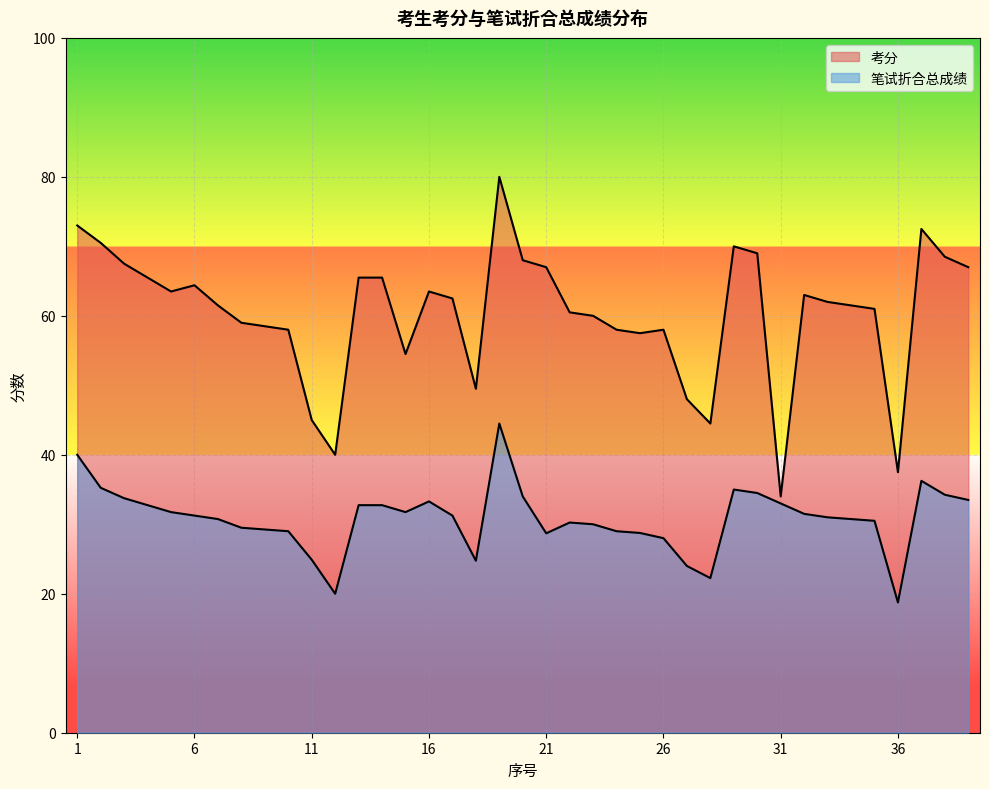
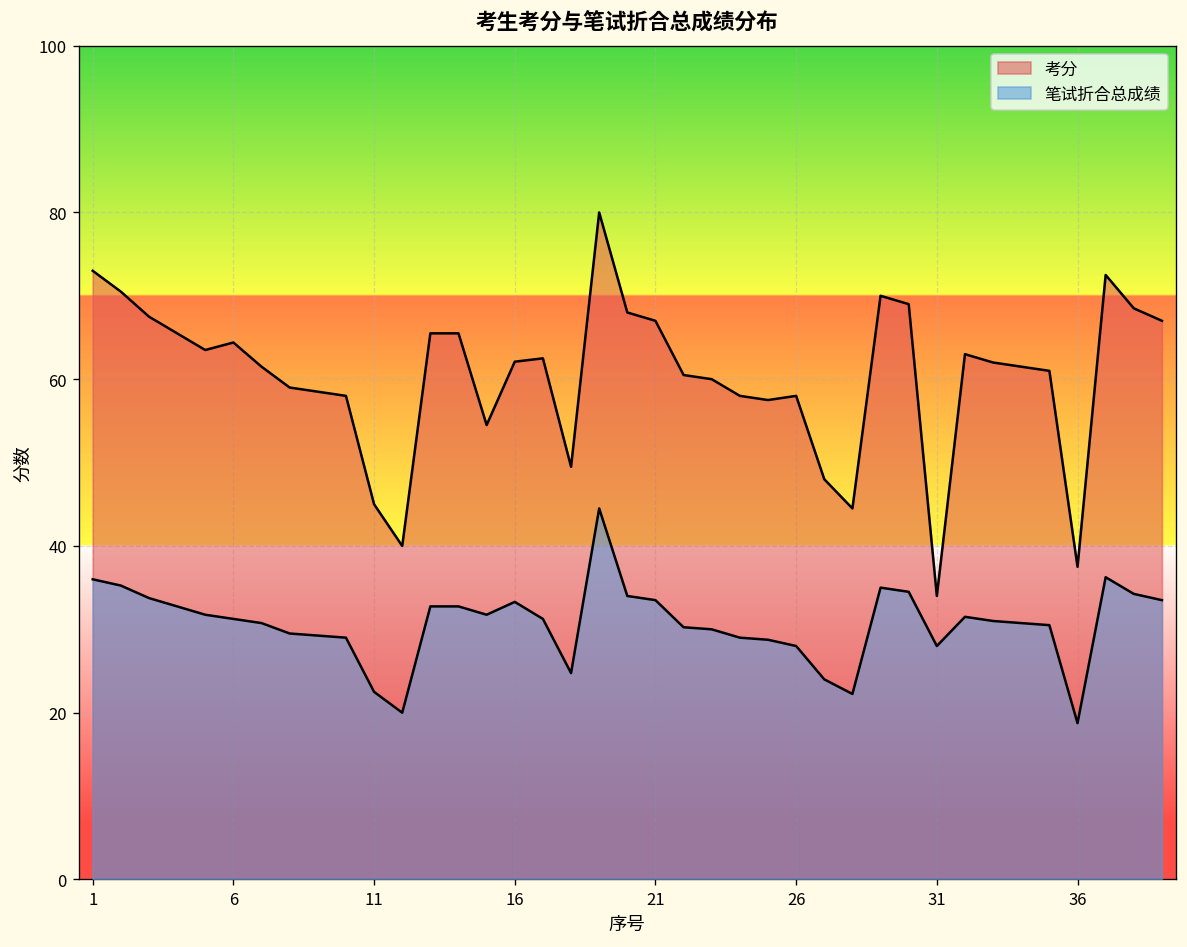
笔试折合总成绩, 1: 40 -> 36
笔试折合总成绩, 11: 25 -> 23
考分, 16: 64 -> 62
笔试折合总成绩, 21: 29 -> 34
笔试折合总成绩, 31: 33 -> 28
